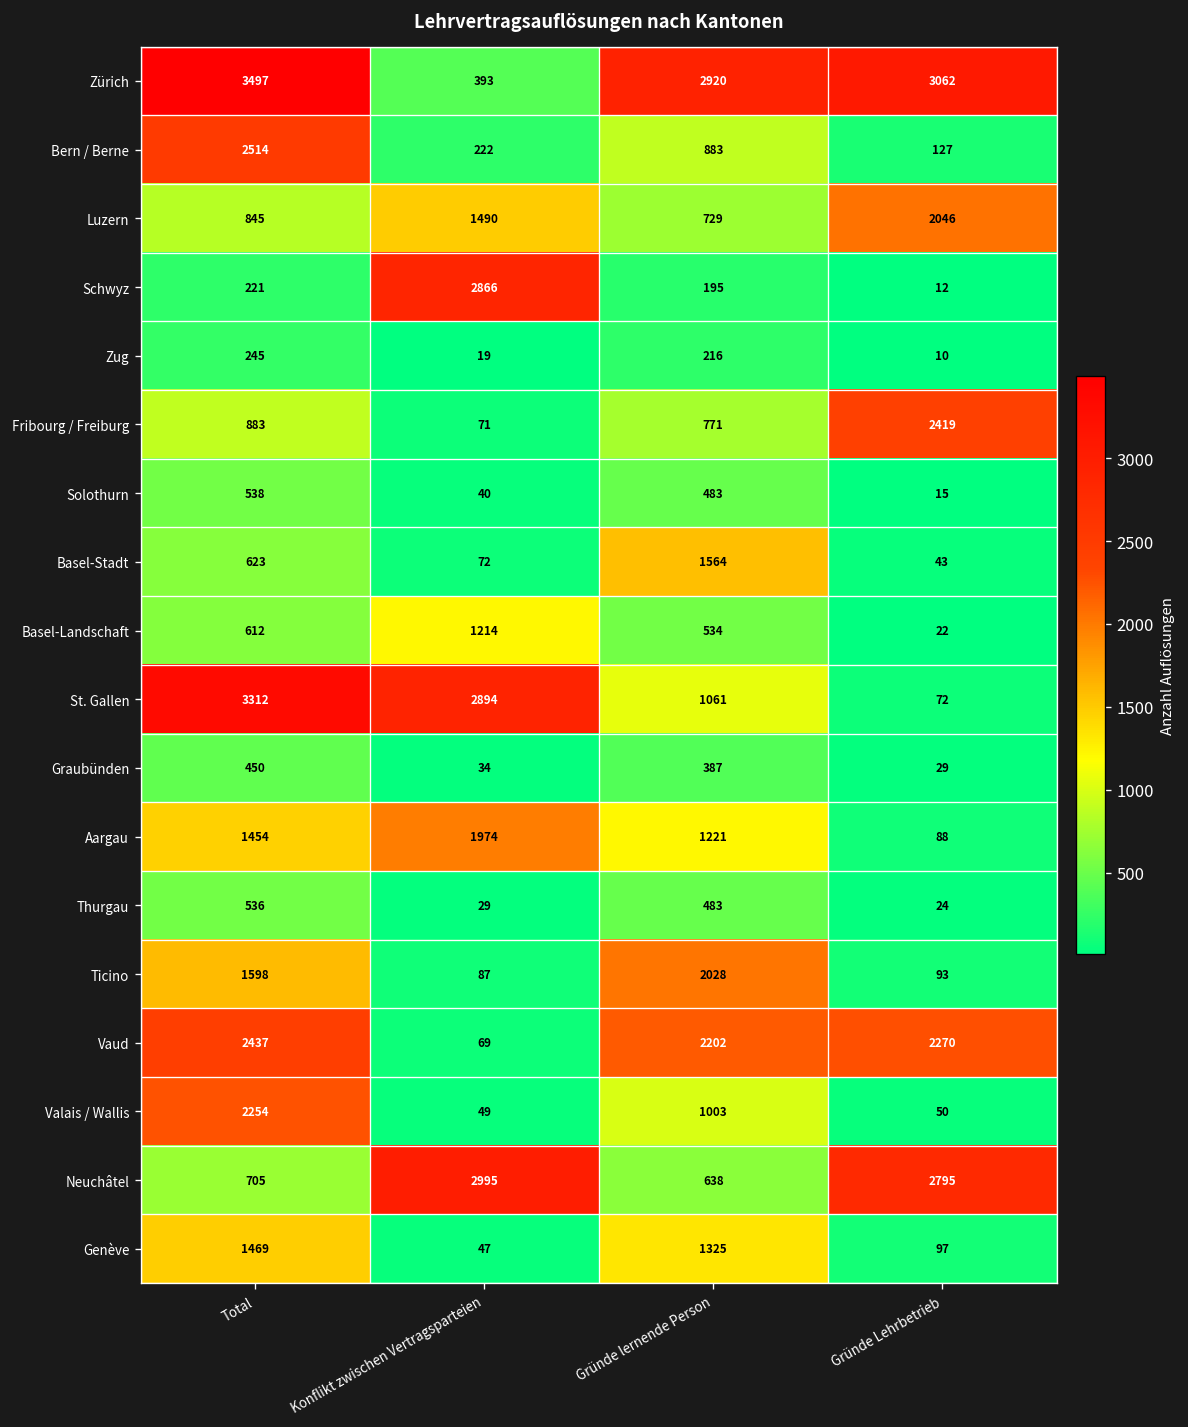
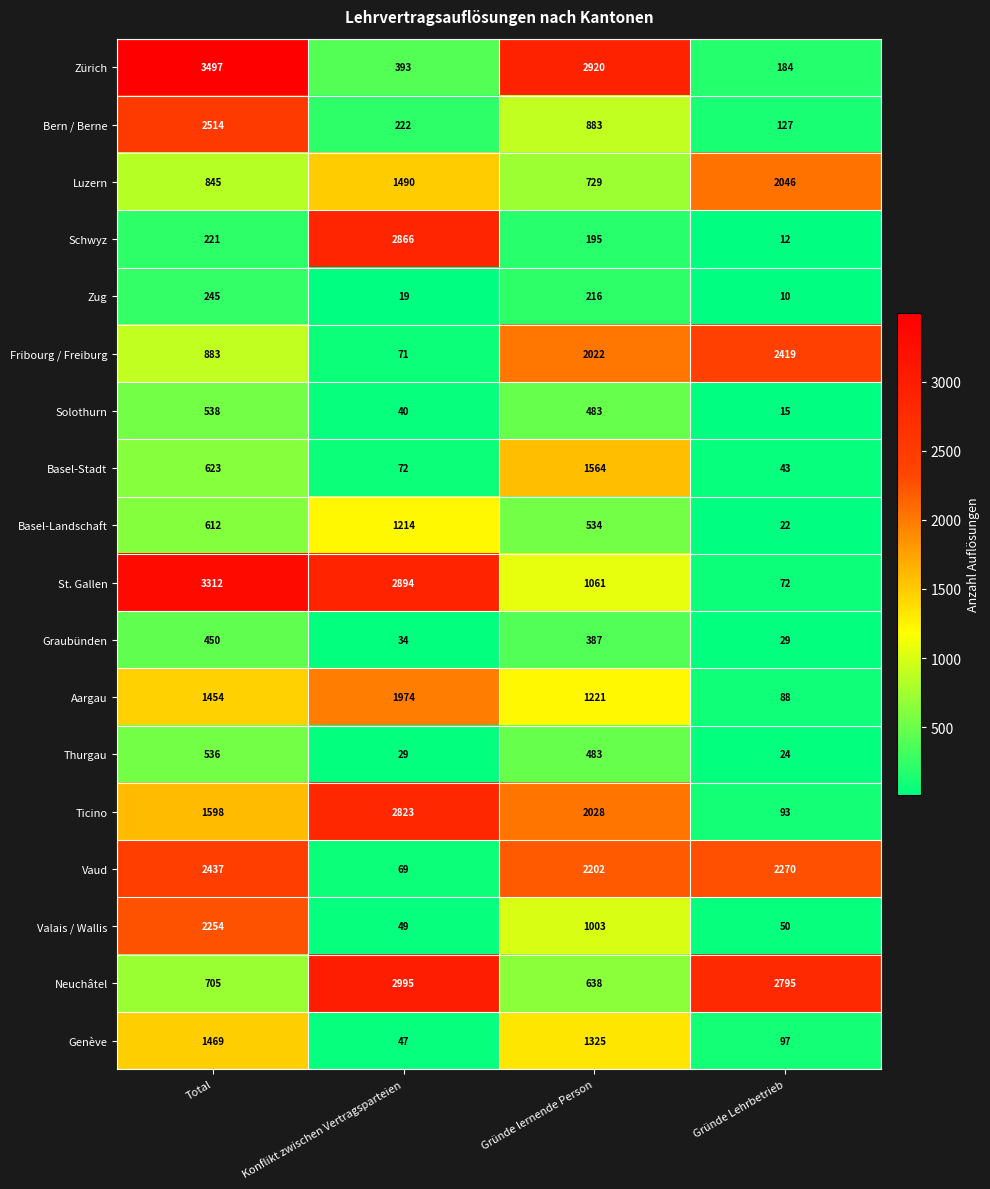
Zürich, Gründe Lehrbetrieb: 3062 -> 184
Fribourg / Freiburg, Gründe lernende Person: 771 -> 2022
Ticino, Konflikt zwischen Vertragsparteien: 87 -> 2823
